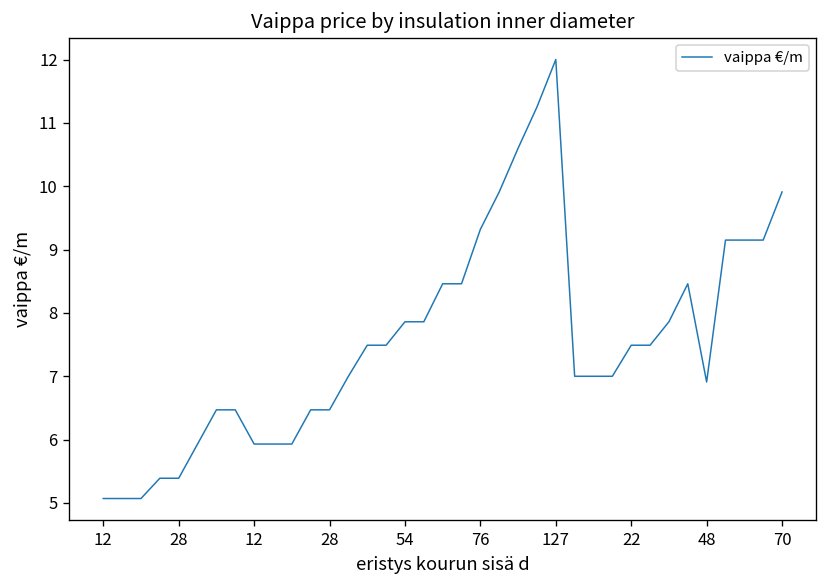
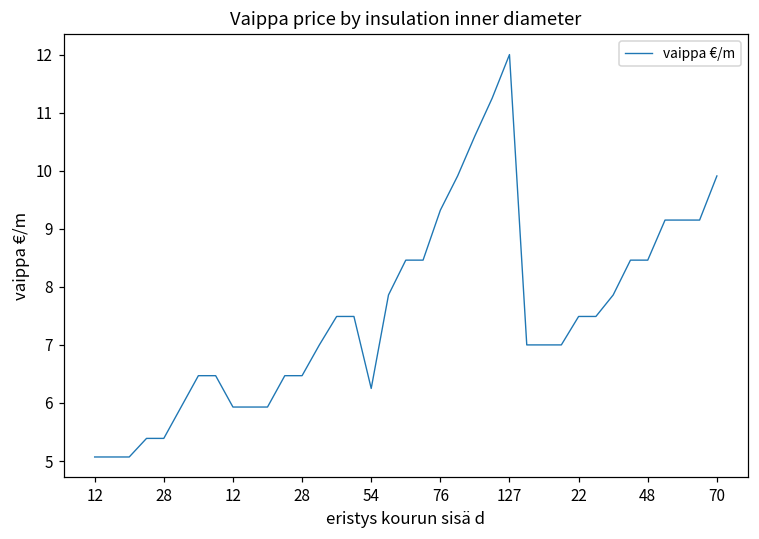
54: 7.9 -> 6.3
48: 6.9 -> 8.5
